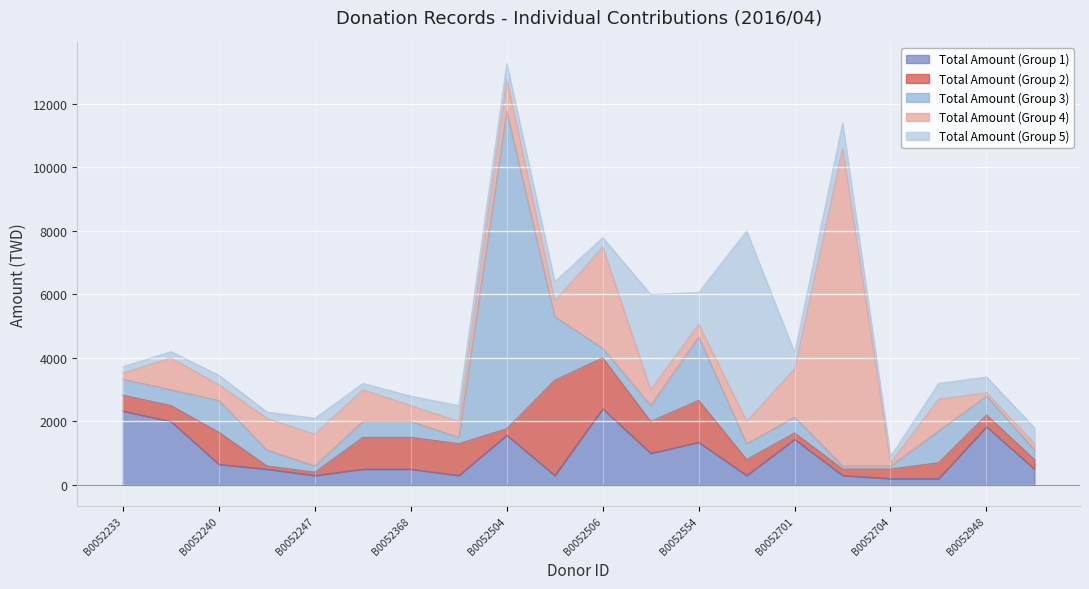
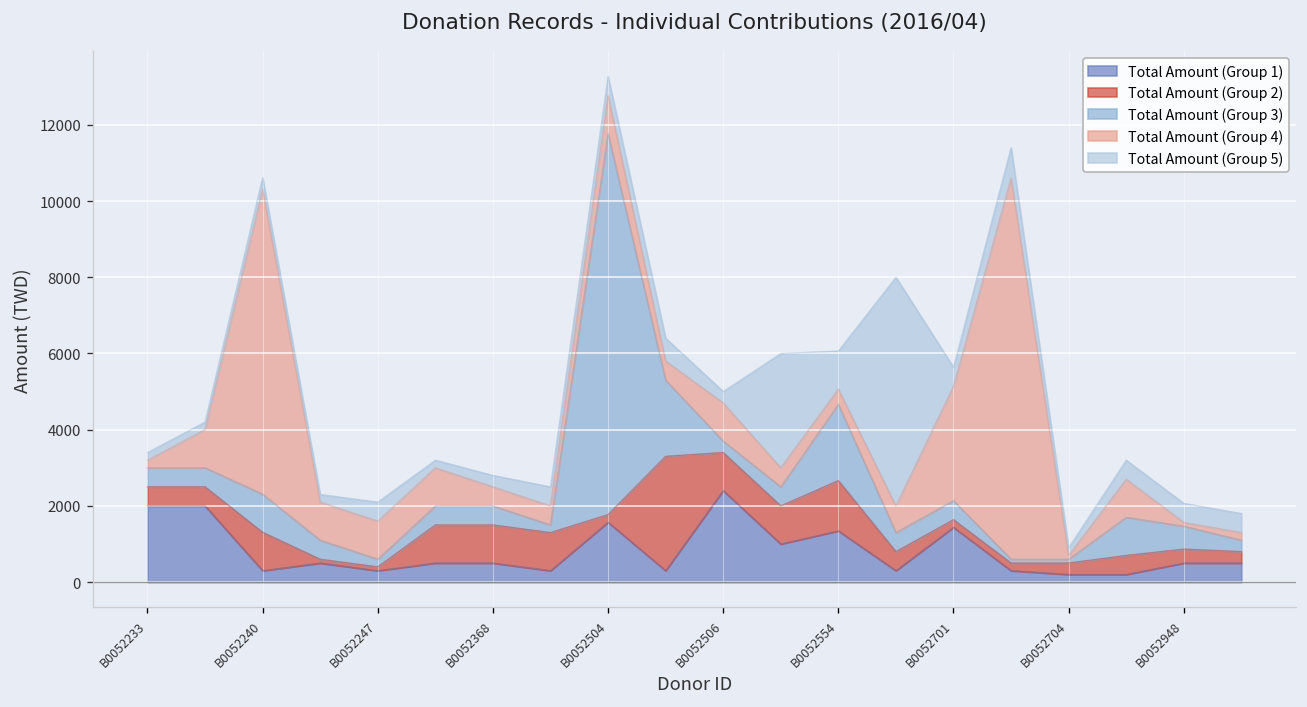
Total Amount (Group 1), B0052233: 2300 -> 2000
Total Amount (Group 1), B0052240: 700 -> 300
Total Amount (Group 4), B0052240: 500 -> 8000
Total Amount (Group 2), B0052506: 1600 -> 1000
Total Amount (Group 4), B0052506: 3200 -> 1000
Total Amount (Group 4), B0052701: 1500 -> 3000
Total Amount (Group 1), B0052948: 1800 -> 500
